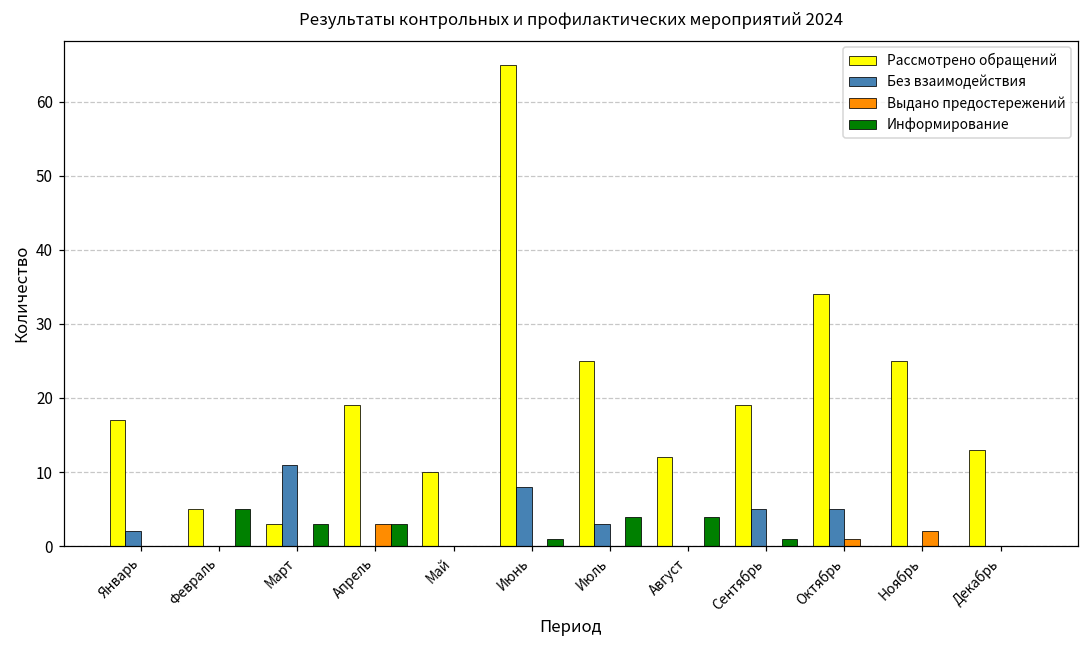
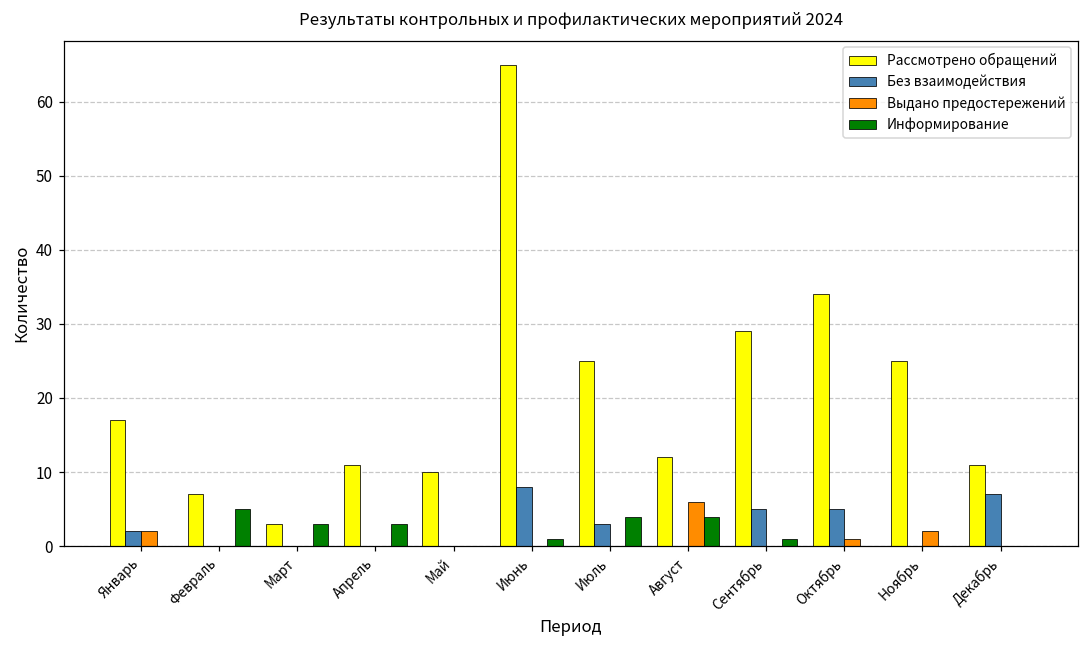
Выдано предостережений, Январь: 0 -> 2
Рассмотрено обращений, Февраль: 5 -> 7
Без взаимодействия, Март: 11 -> 0
Рассмотрено обращений, Апрель: 19 -> 11
Выдано предостережений, Апрель: 3 -> 0
Выдано предостережений, Август: 0 -> 6
Рассмотрено обращений, Сентябрь: 19 -> 29
Рассмотрено обращений, Декабрь: 13 -> 11
Без взаимодействия, Декабрь: 0 -> 7
